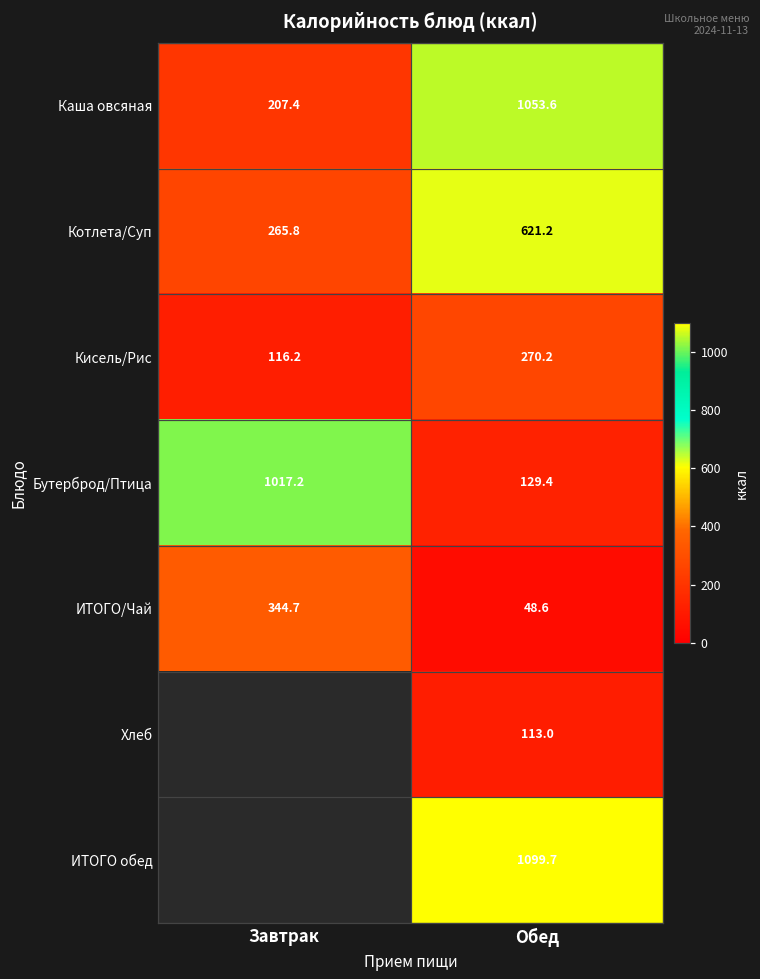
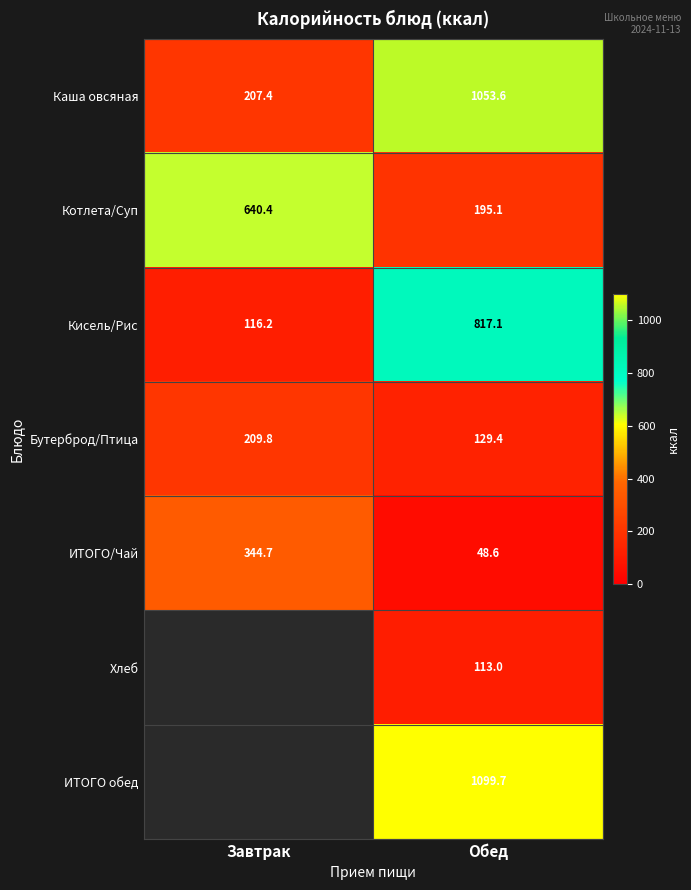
Котлета/Суп, Завтрак: 265.8 -> 640.4
Котлета/Суп, Обед: 621.2 -> 195.1
Кисель/Рис, Обед: 270.2 -> 817.1
Бутерброд/Птица, Завтрак: 1017.2 -> 209.8
